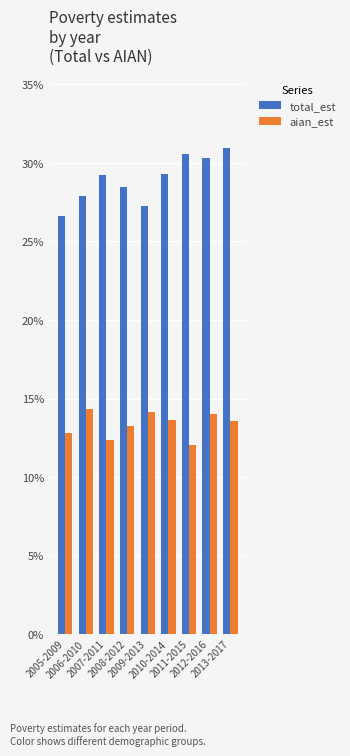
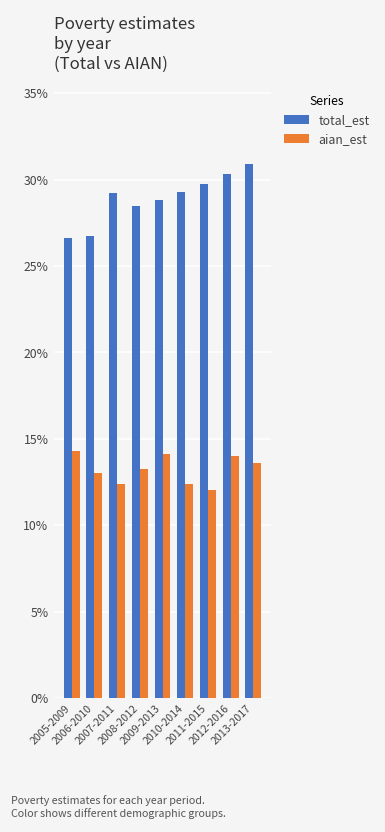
aian_est, 2005-2009: 12.8% -> 14.3%
total_est, 2006-2010: 27.9% -> 26.8%
aian_est, 2006-2010: 14.3% -> 13.0%
total_est, 2009-2013: 27.3% -> 28.8%
aian_est, 2010-2014: 13.6% -> 12.4%
total_est, 2011-2015: 30.6% -> 29.8%
